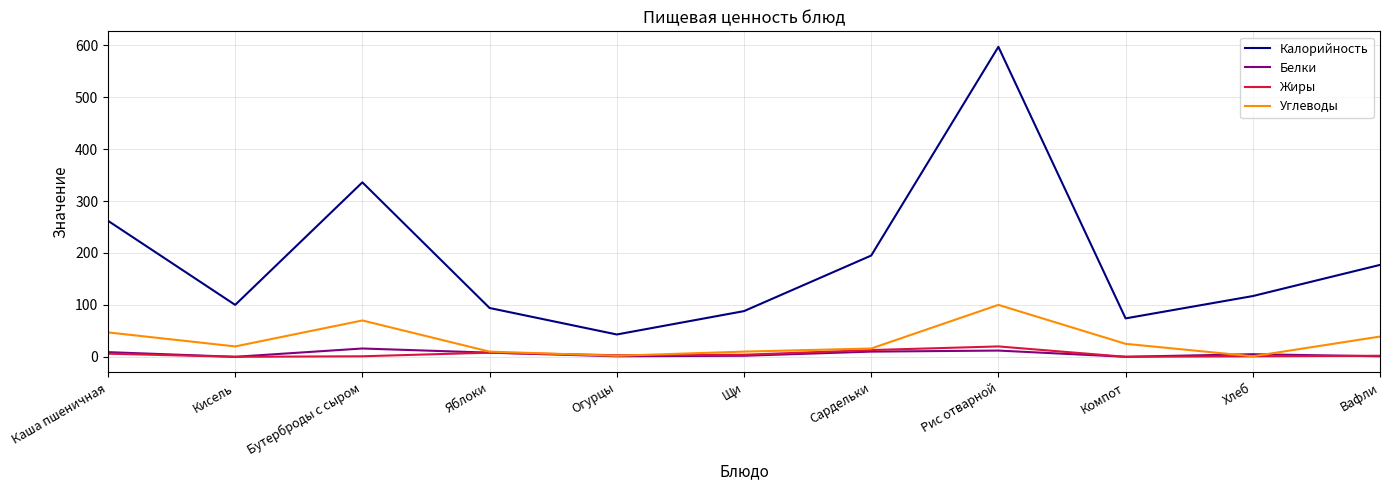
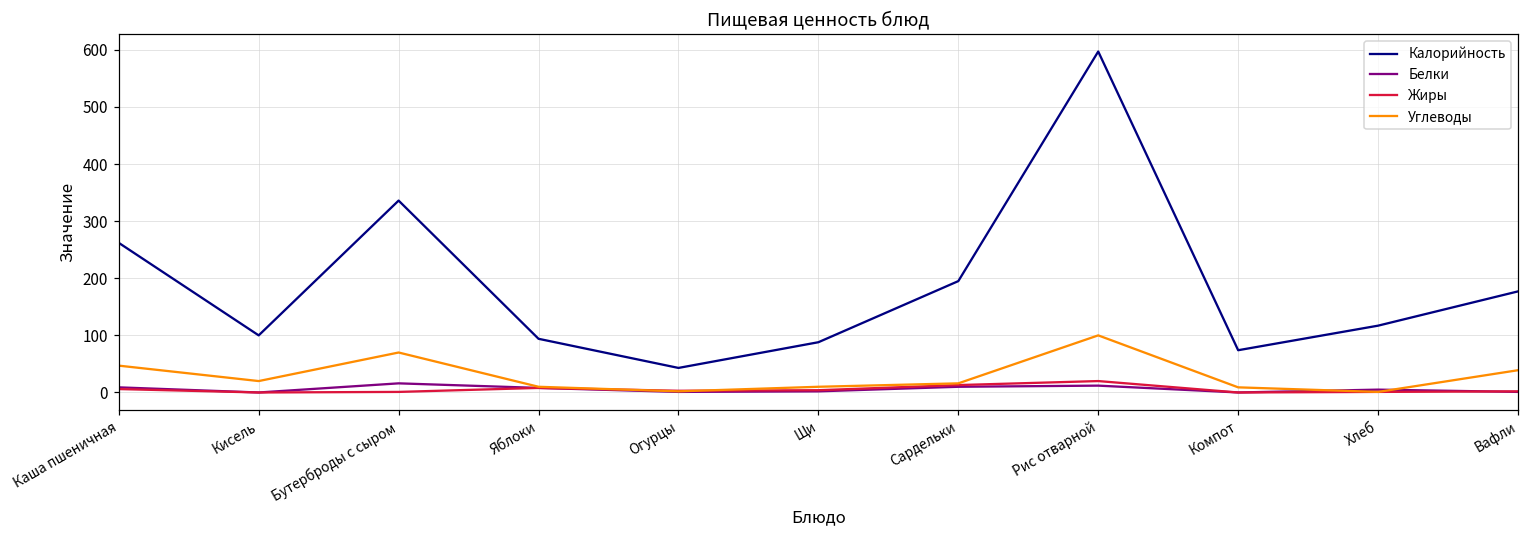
Углеводы, Компот: 30 -> 10
